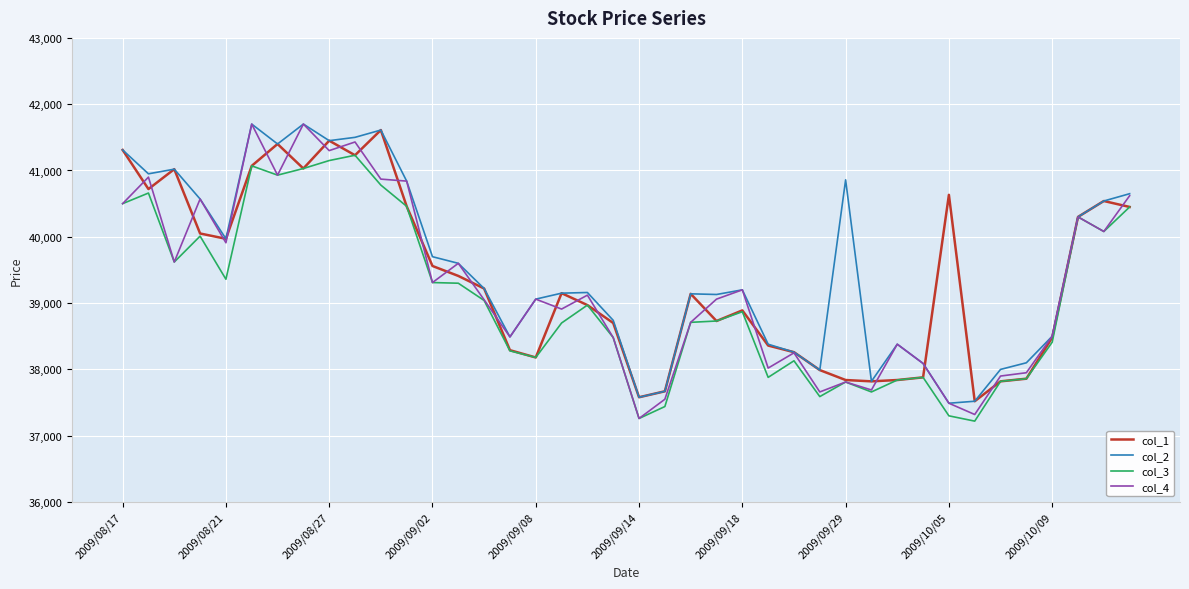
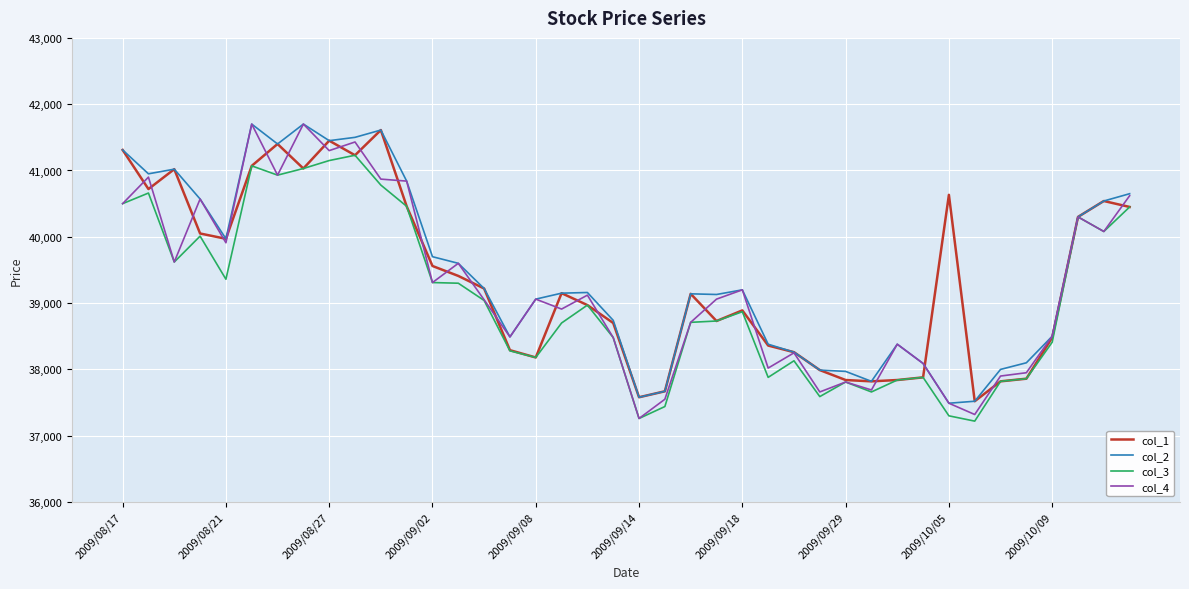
col_2, 2009/09/29: 40,900 -> 38,000
